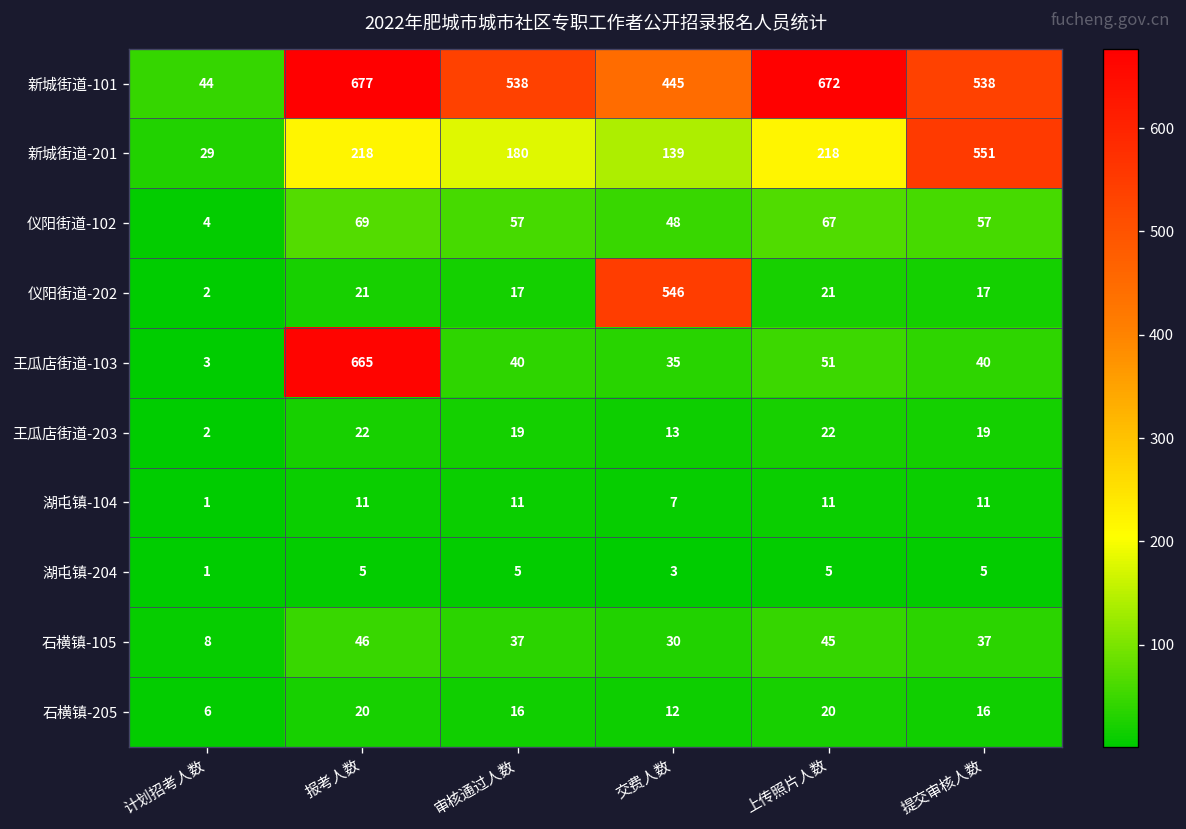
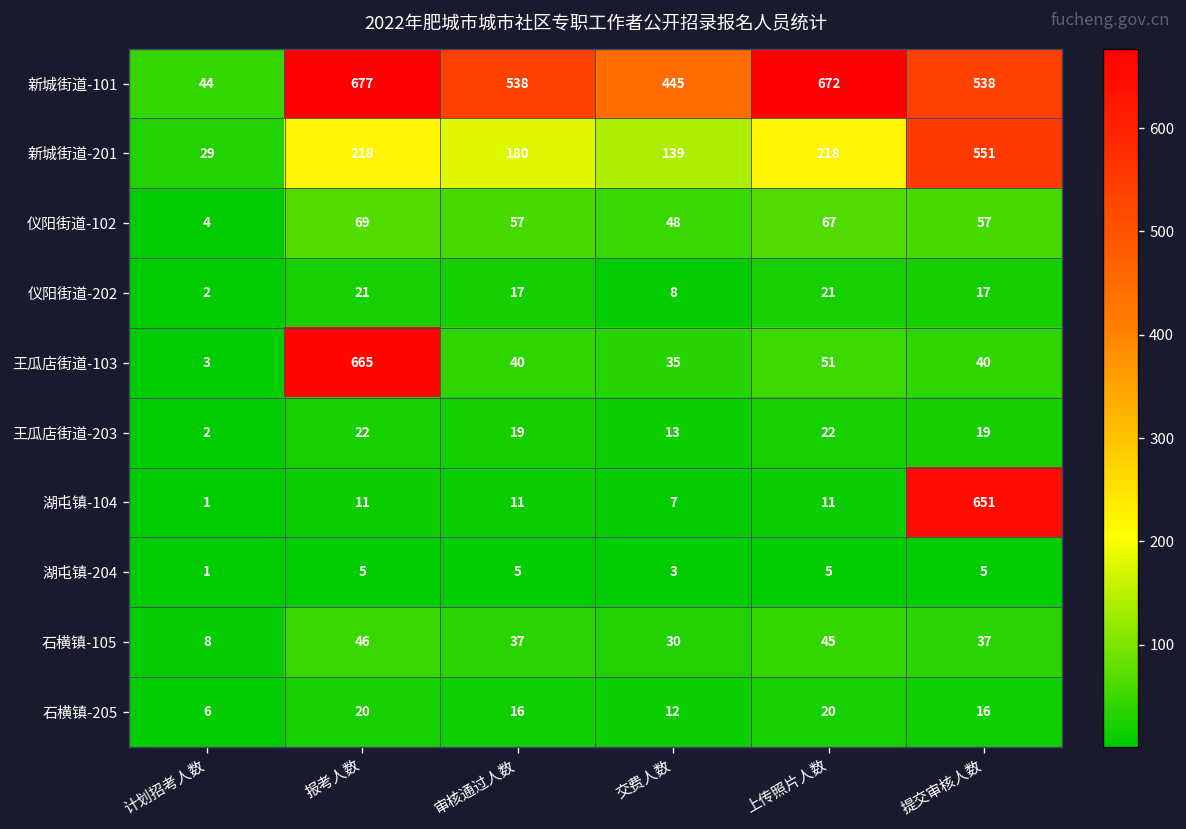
仪阳街道-202, 交费人数: 546 -> 8
湖屯镇-104, 提交审核人数: 11 -> 651
